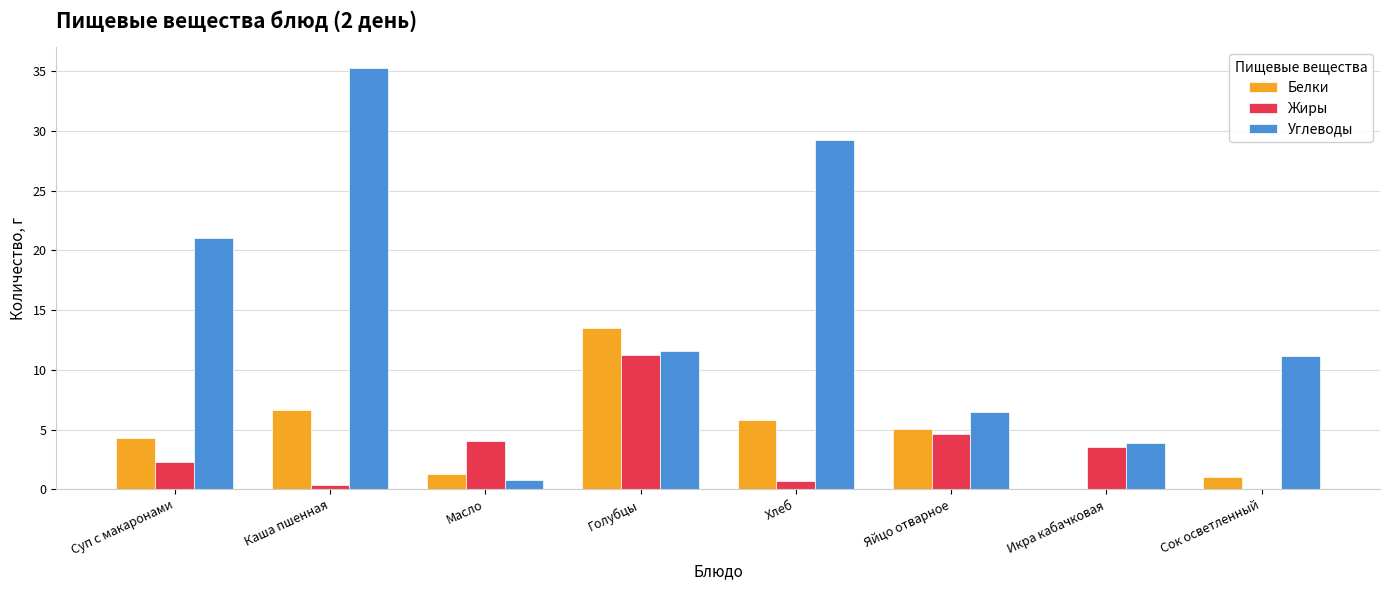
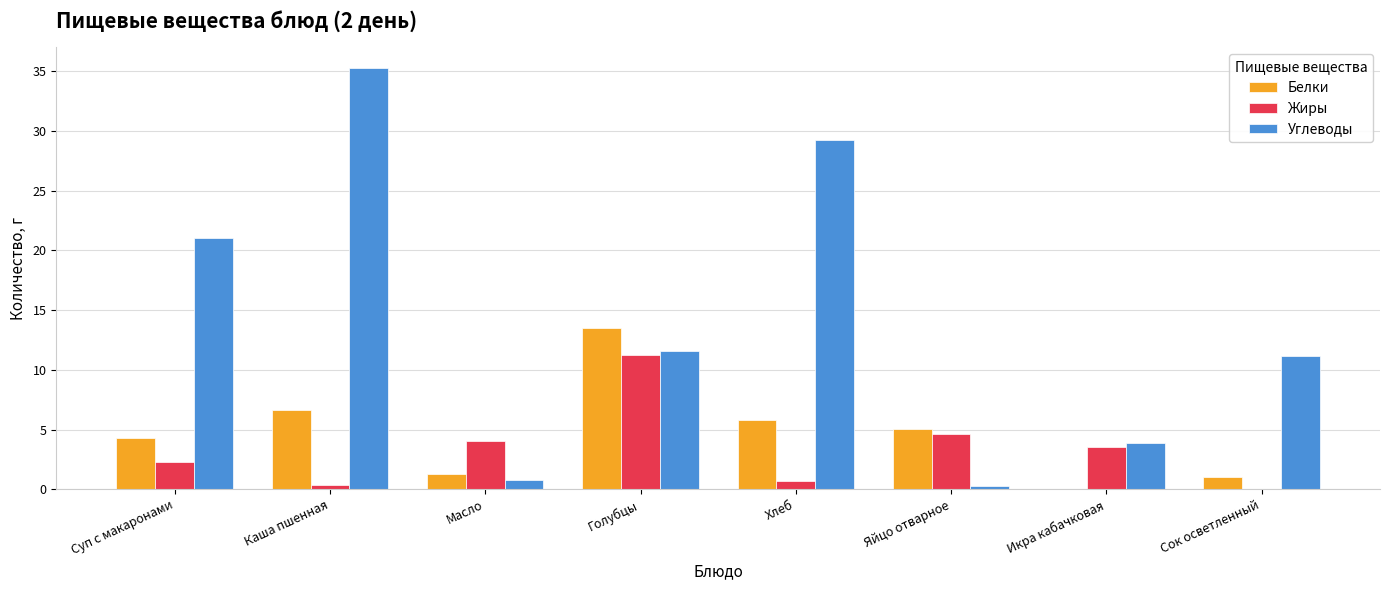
Углеводы, Яйцо отварное: 6.5 -> 0.3
